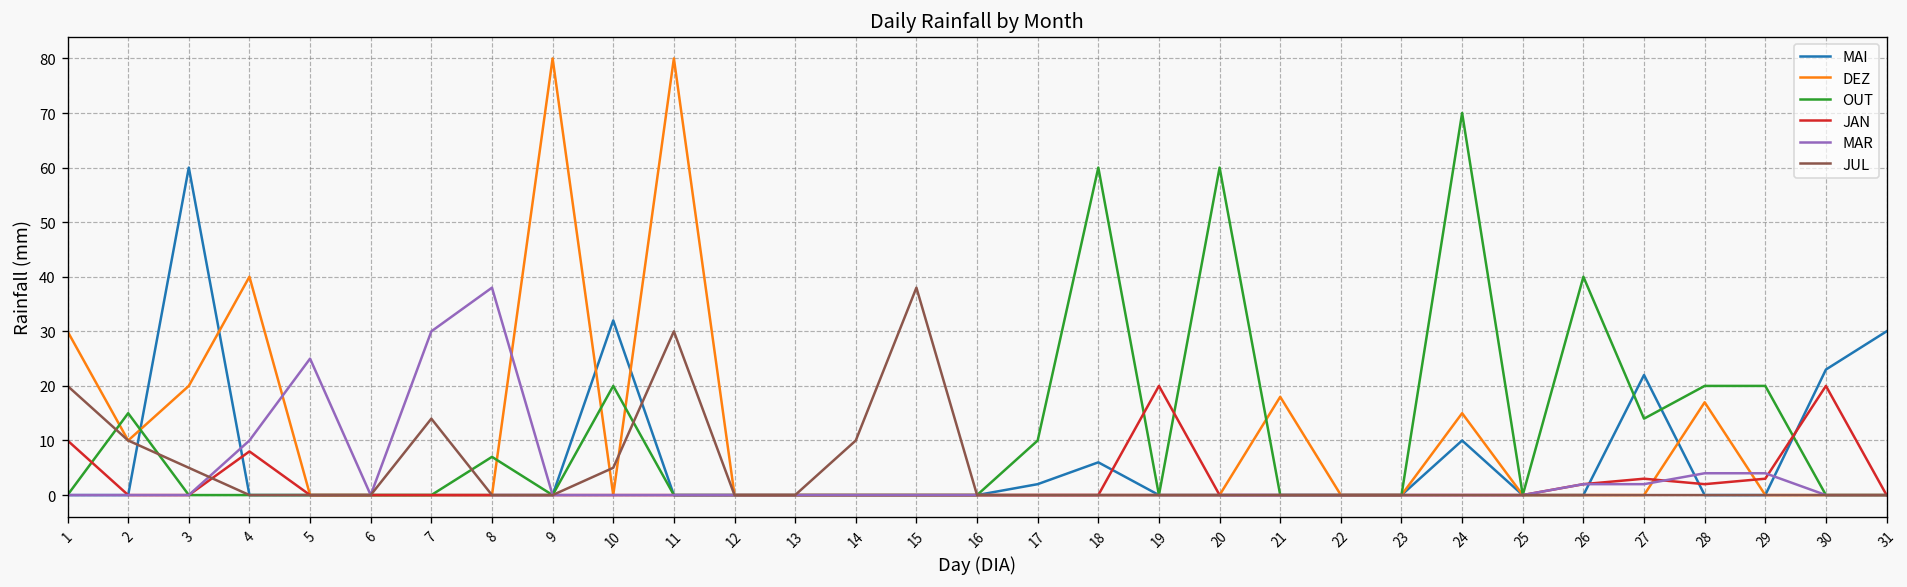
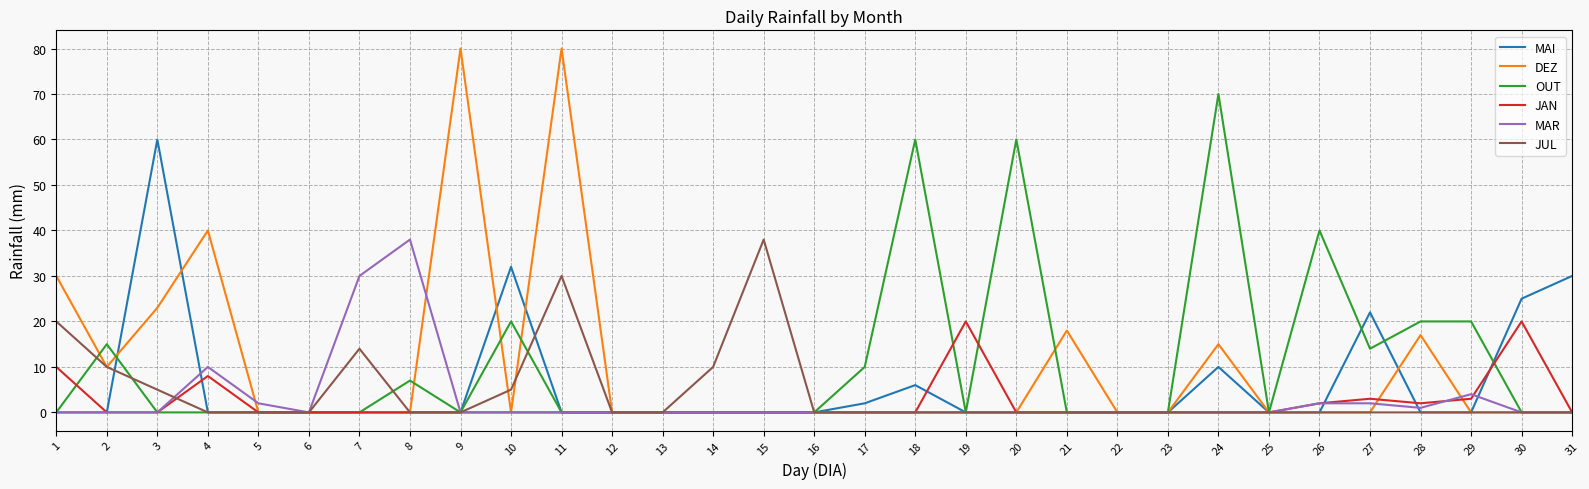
DEZ, 3: 20 -> 23
MAR, 5: 25 -> 2
MAR, 28: 4 -> 1
MAI, 30: 23 -> 25
